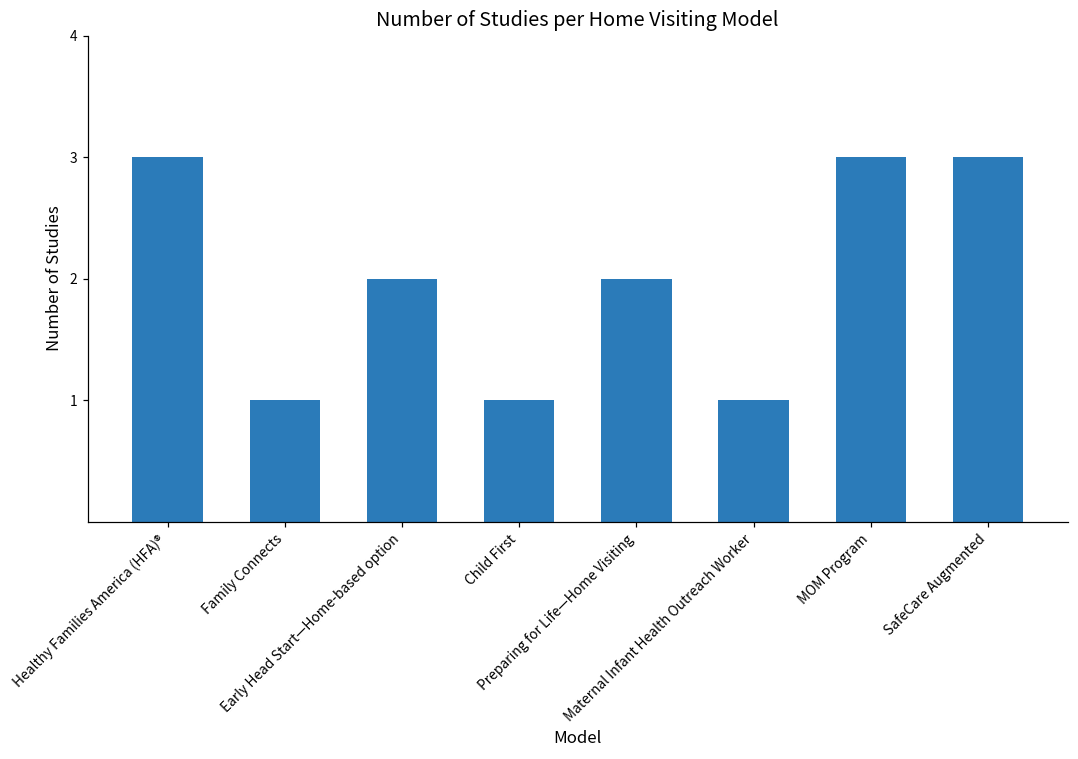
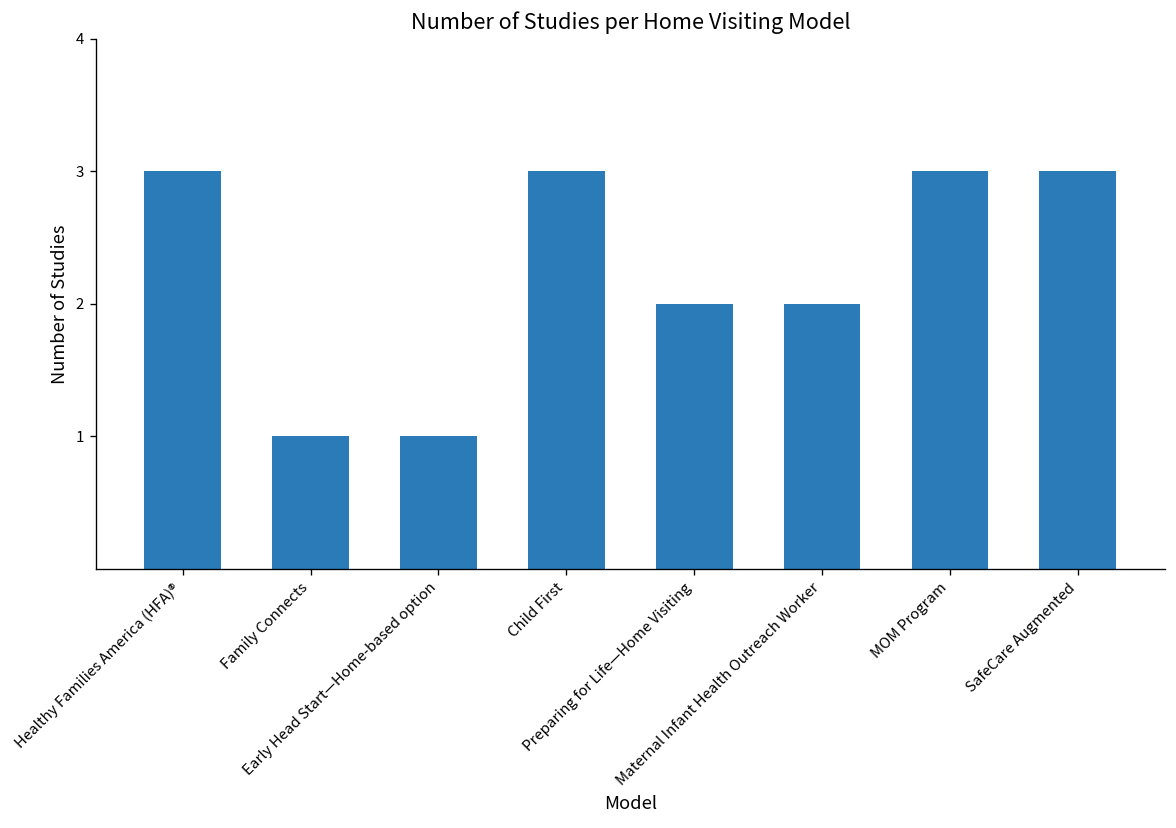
Early Head Start—Home-based option: 2 -> 1
Child First: 1 -> 3
Maternal Infant Health Outreach Worker: 1 -> 2
